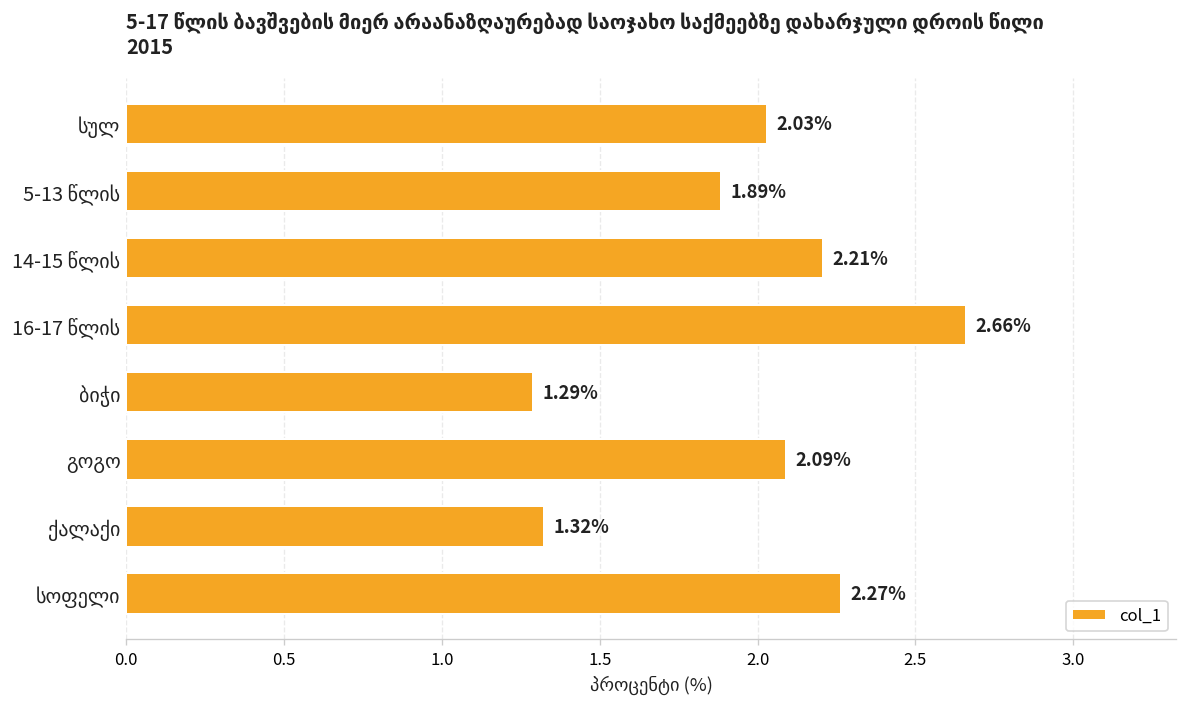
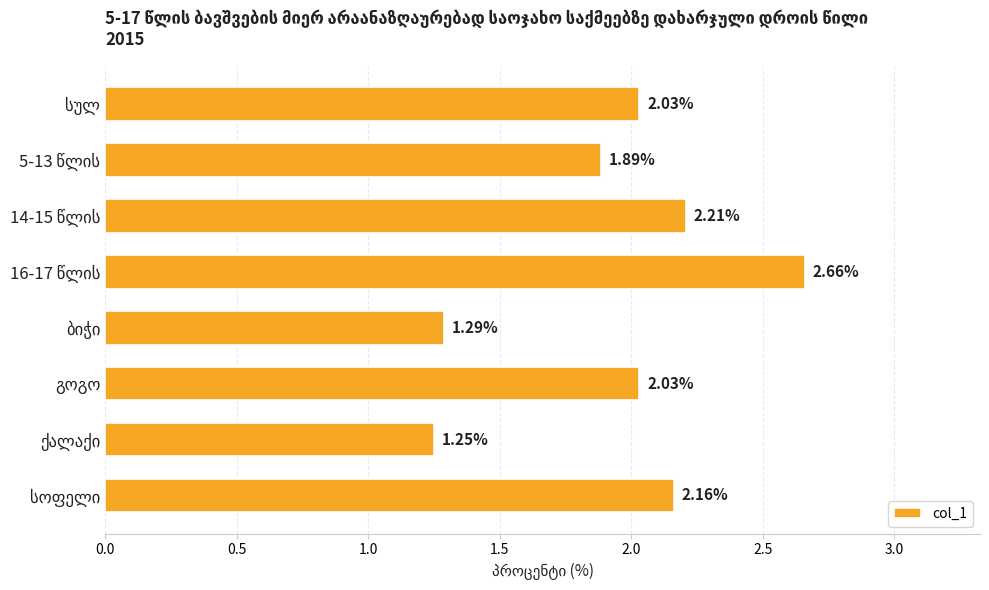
გოგო: 2.09% -> 2.03%
ქალაქი: 1.32% -> 1.25%
სოფელი: 2.27% -> 2.16%
